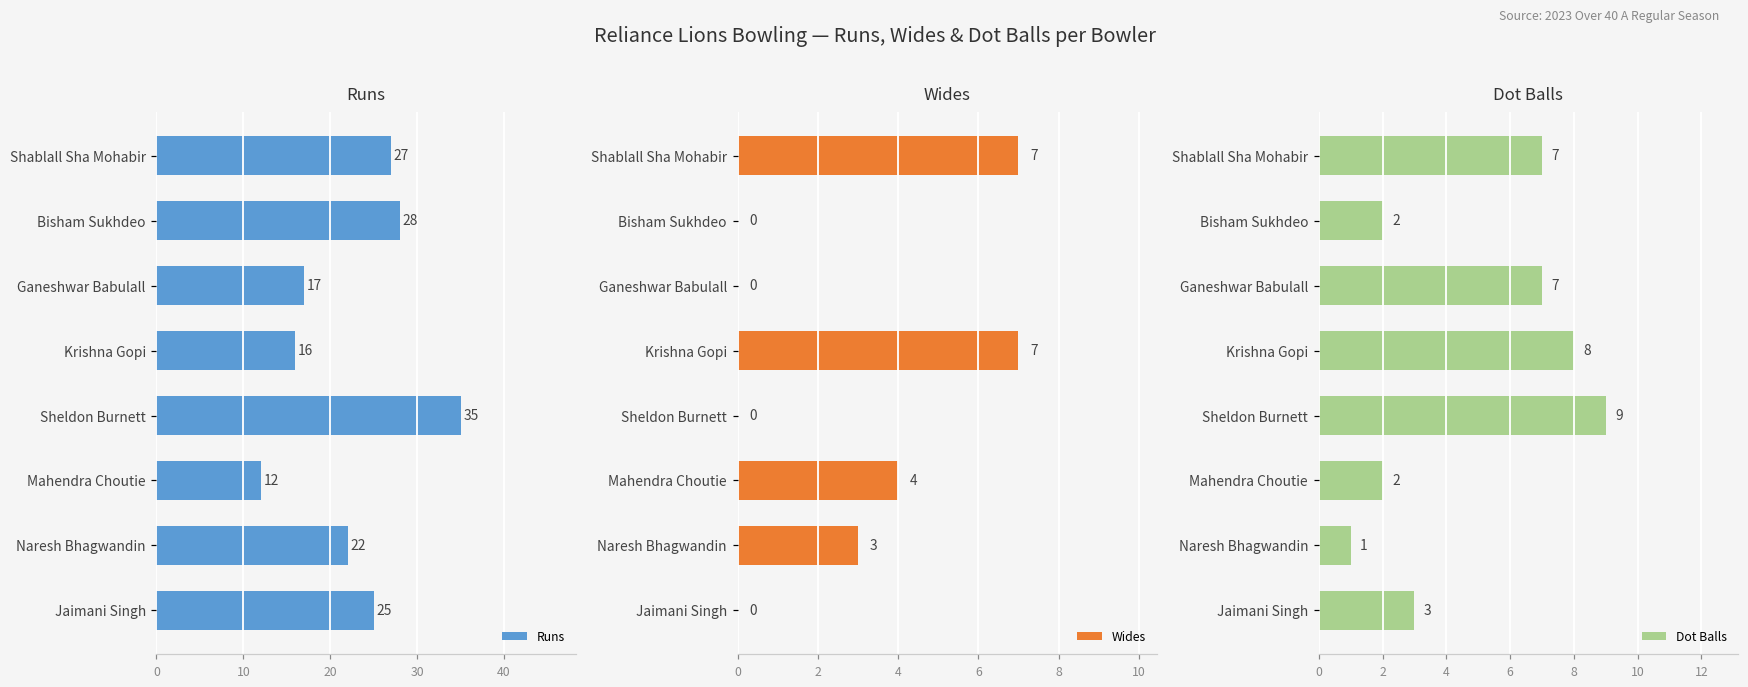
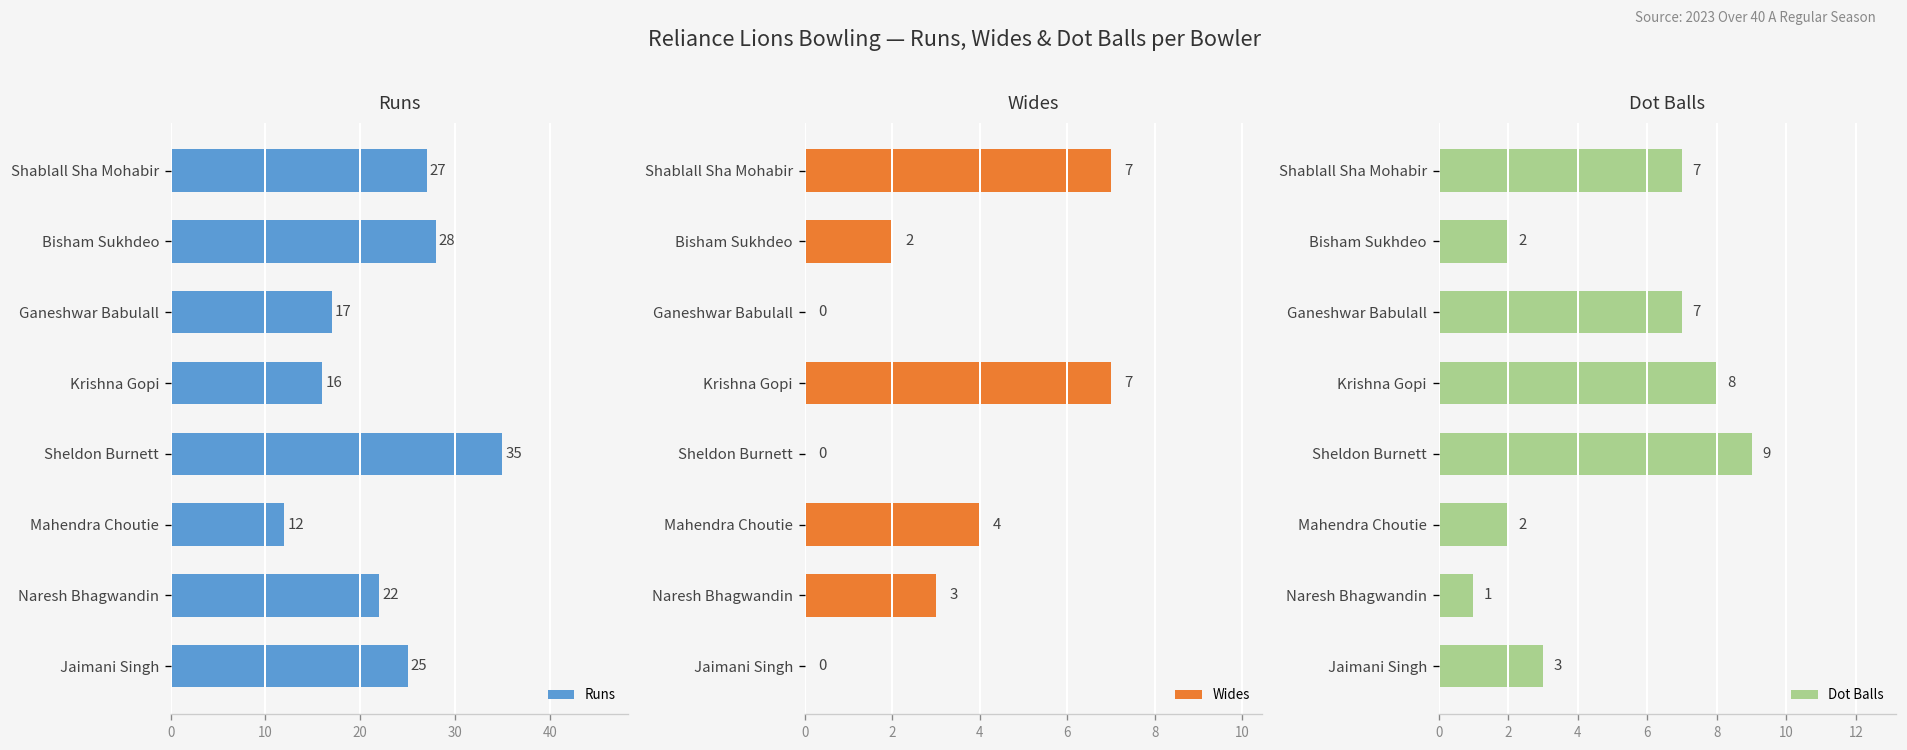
Wides, Bisham Sukhdeo: 0 -> 2
